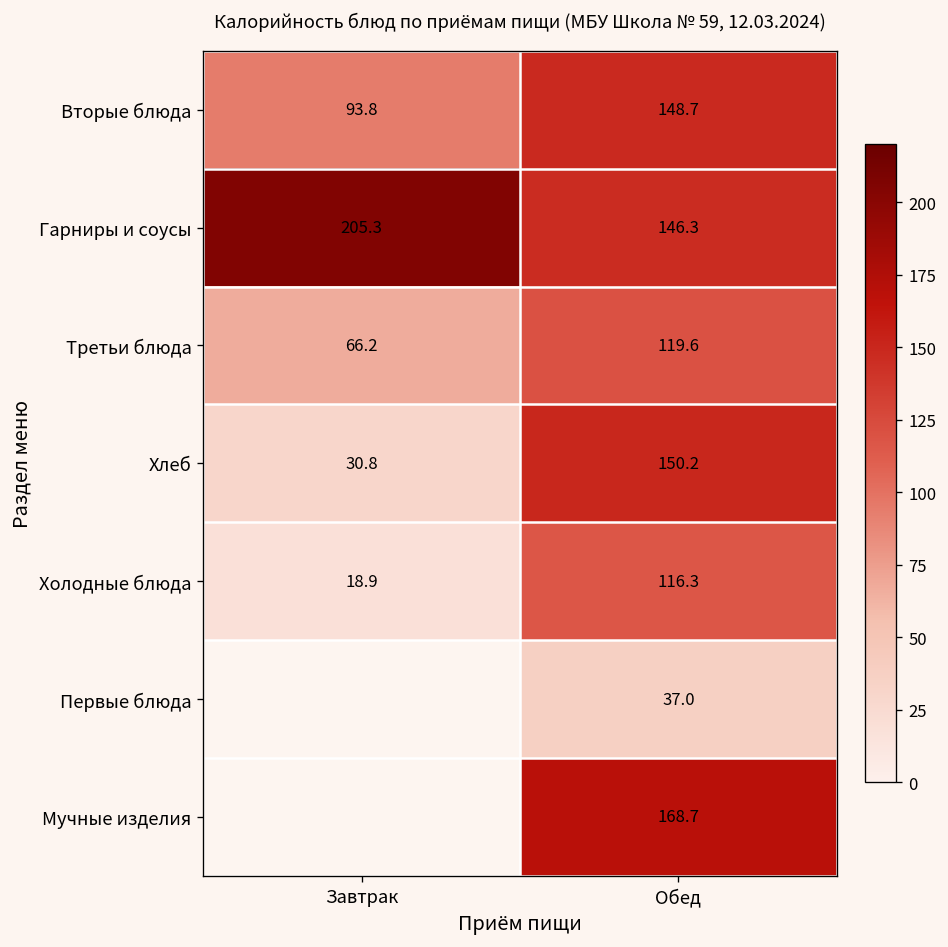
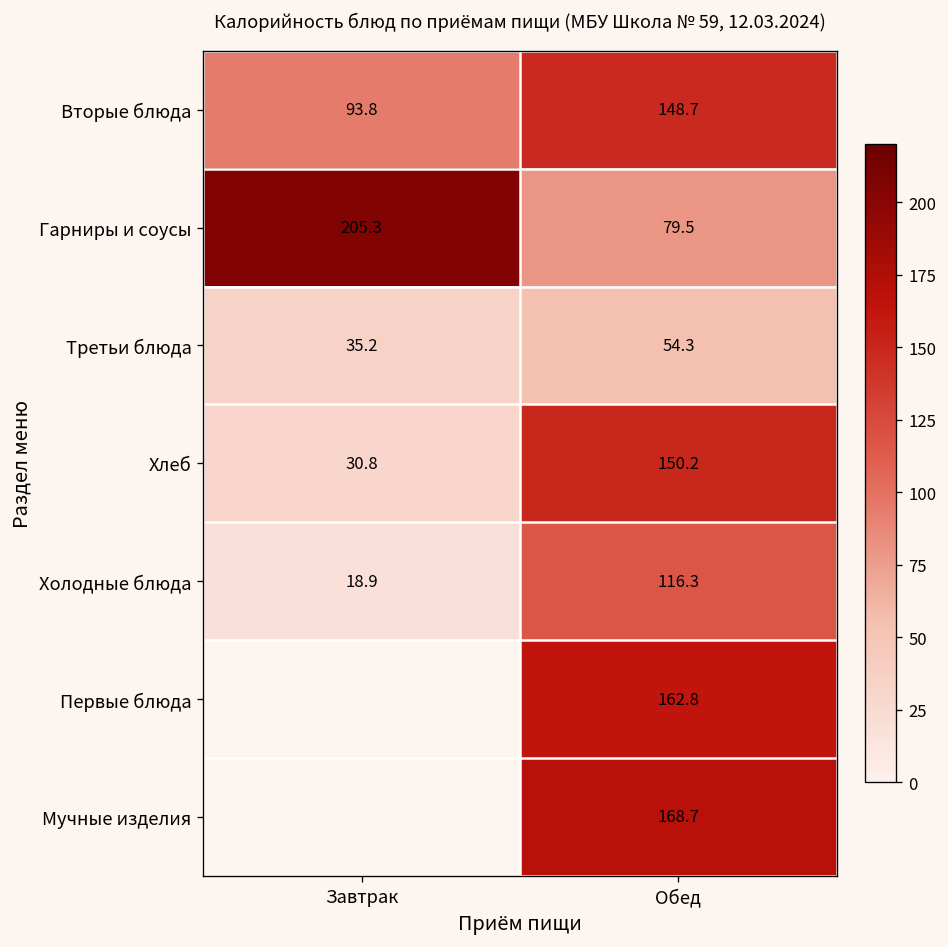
Гарниры и соусы, Обед: 146.3 -> 79.5
Третьи блюда, Завтрак: 66.2 -> 35.2
Третьи блюда, Обед: 119.6 -> 54.3
Первые блюда, Обед: 37.0 -> 162.8
